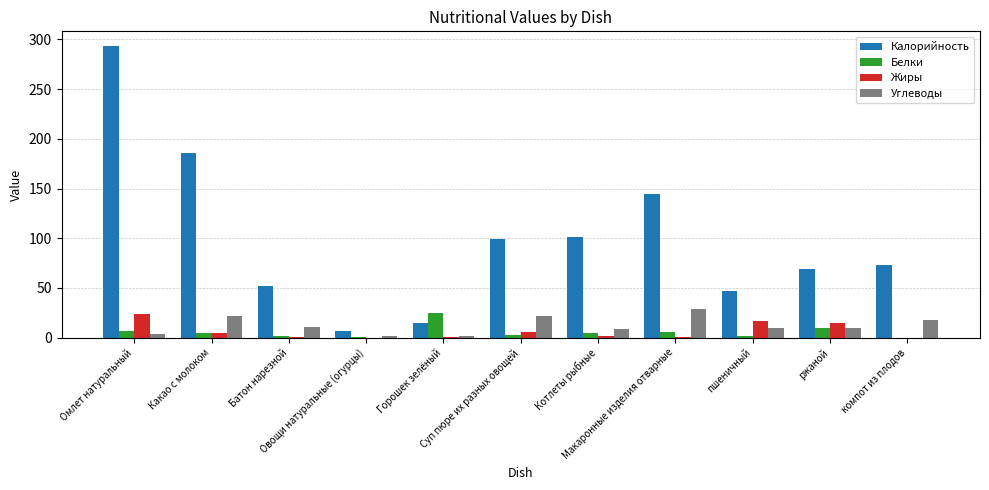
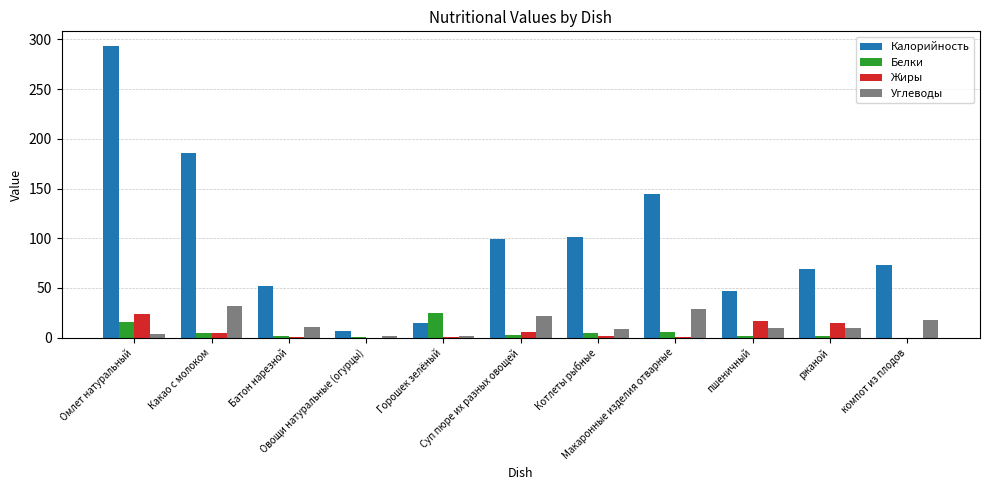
Белки, Омлет натуральный: 10 -> 20
Углеводы, Какао с молоком: 20 -> 30
Белки, ржаной: 10 -> 0
